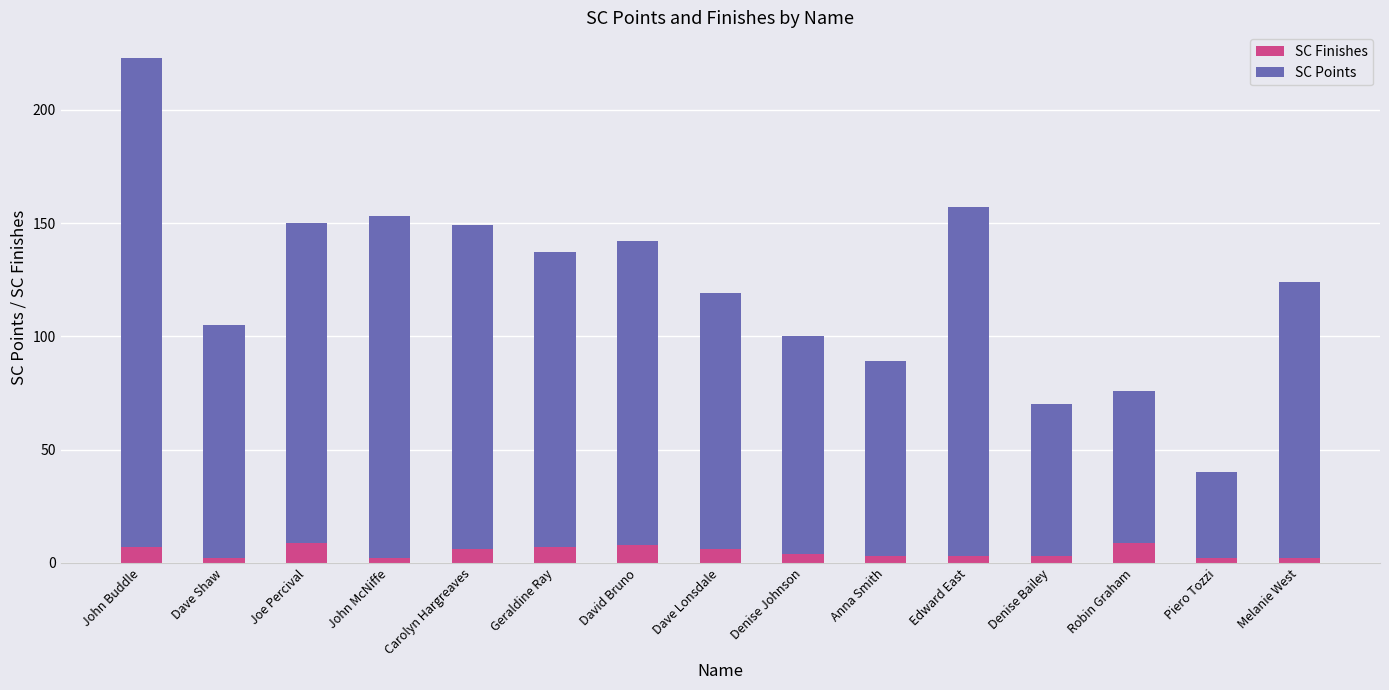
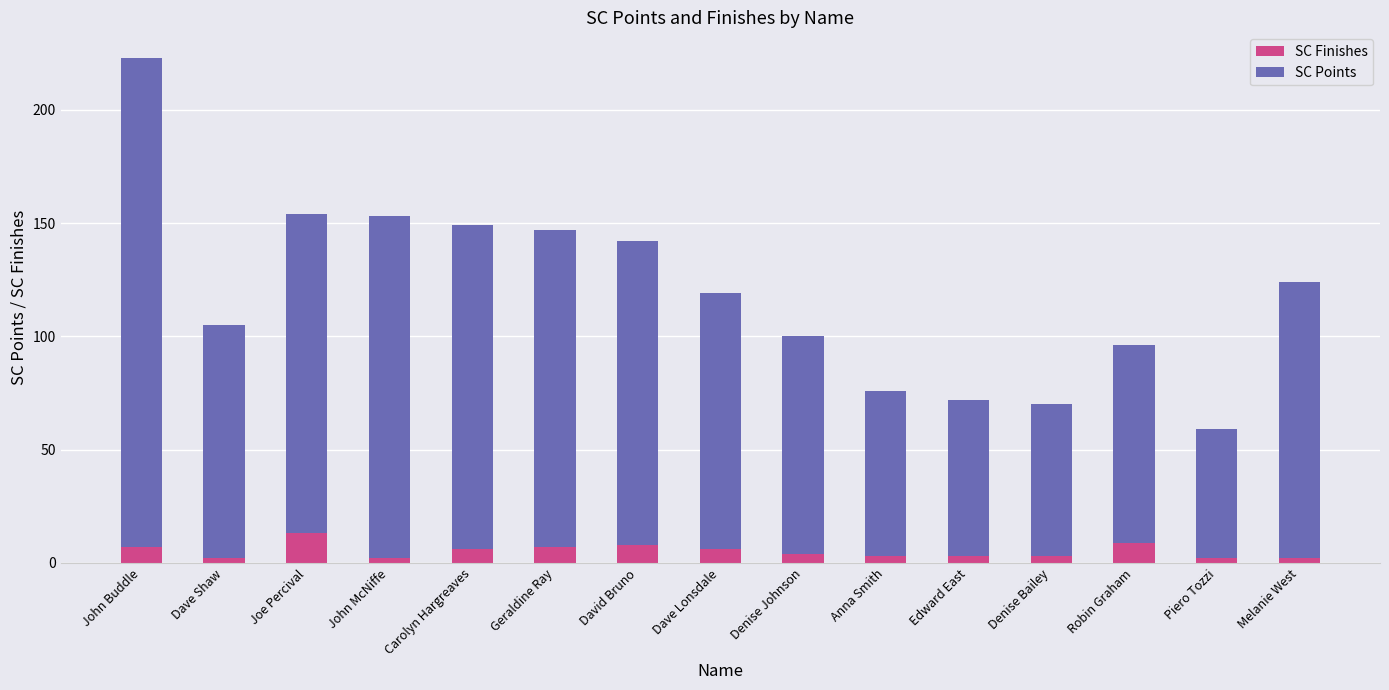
SC Finishes, Joe Percival: 9 -> 13
SC Points, Geraldine Ray: 130 -> 140
SC Points, Anna Smith: 86 -> 73
SC Points, Edward East: 154 -> 69
SC Points, Robin Graham: 67 -> 87
SC Points, Piero Tozzi: 38 -> 57
